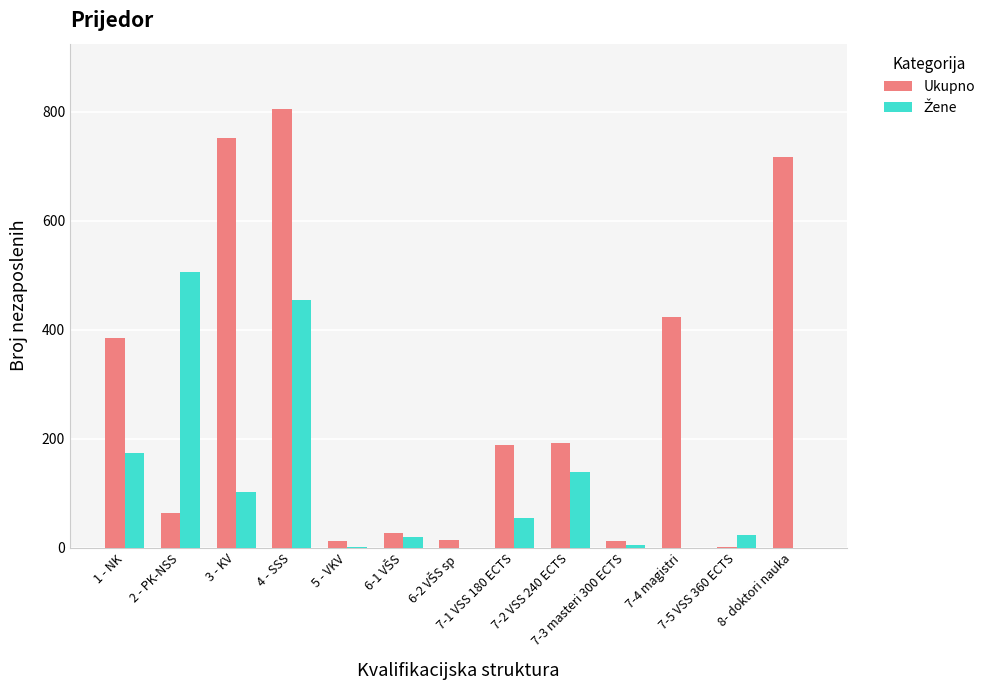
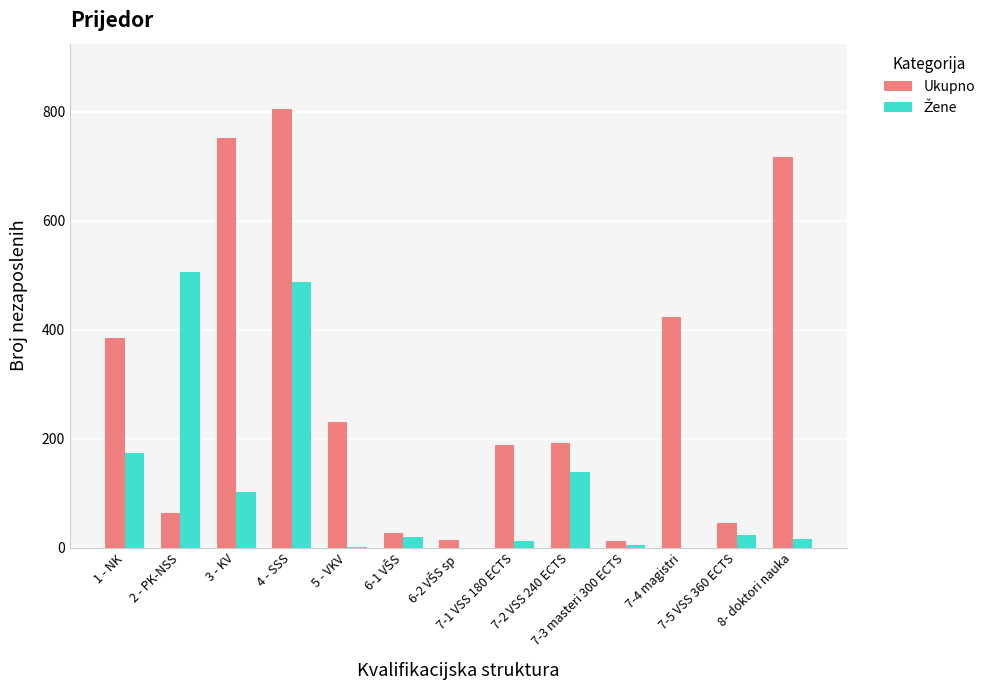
Žene, 4 - SSS: 460 -> 490
Ukupno, 5 - VKV: 10 -> 230
Žene, 7-1 VSS 180 ECTS: 60 -> 10
Ukupno, 7-5 VSS 360 ECTS: 0 -> 50
Žene, 8- doktori nauka: 0 -> 20
